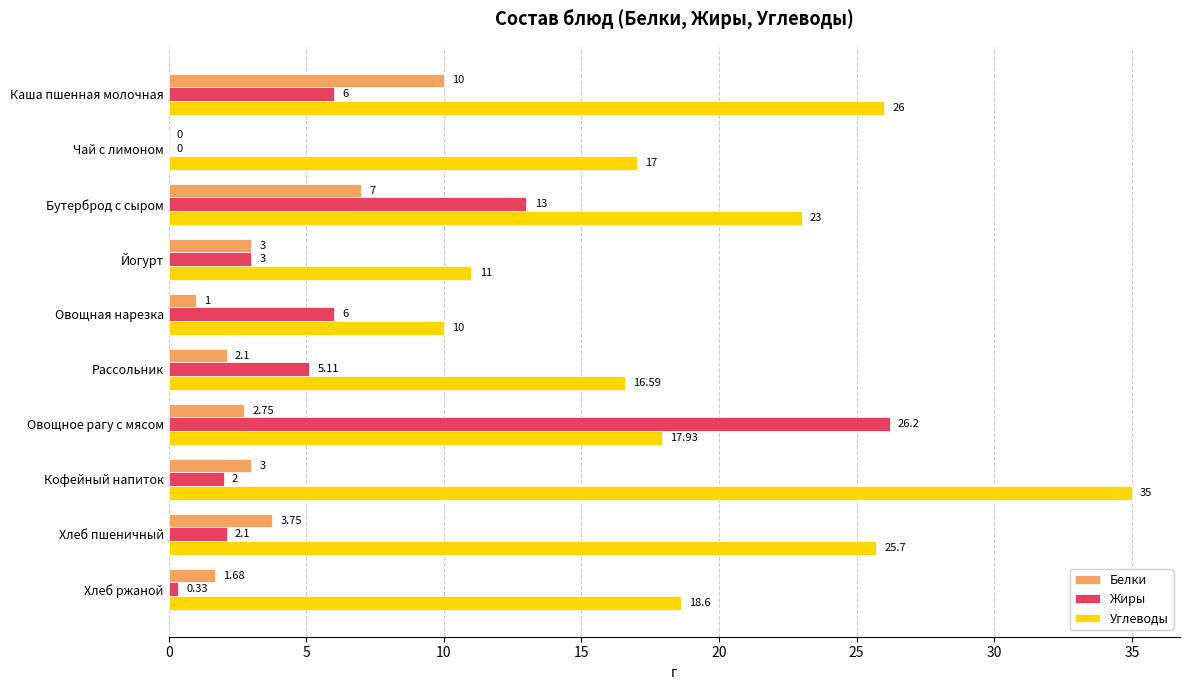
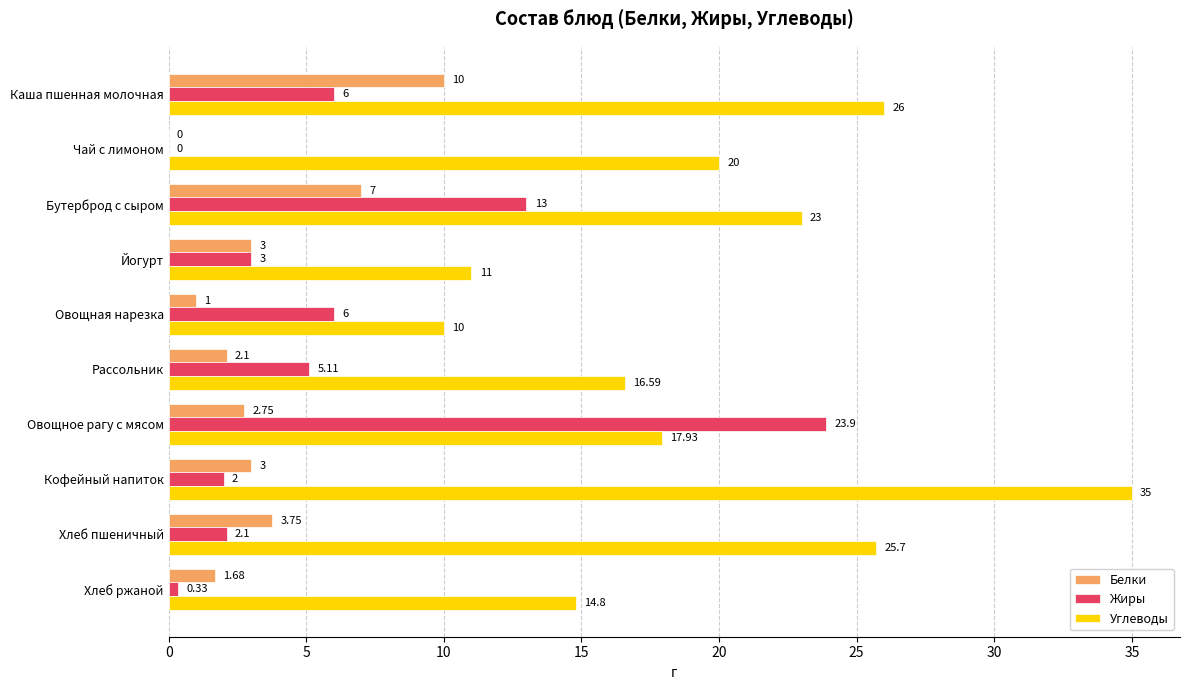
Углеводы, Чай с лимоном: 17 -> 20
Жиры, Овощное рагу с мясом: 26.2 -> 23.9
Углеводы, Хлеб ржаной: 18.6 -> 14.8
